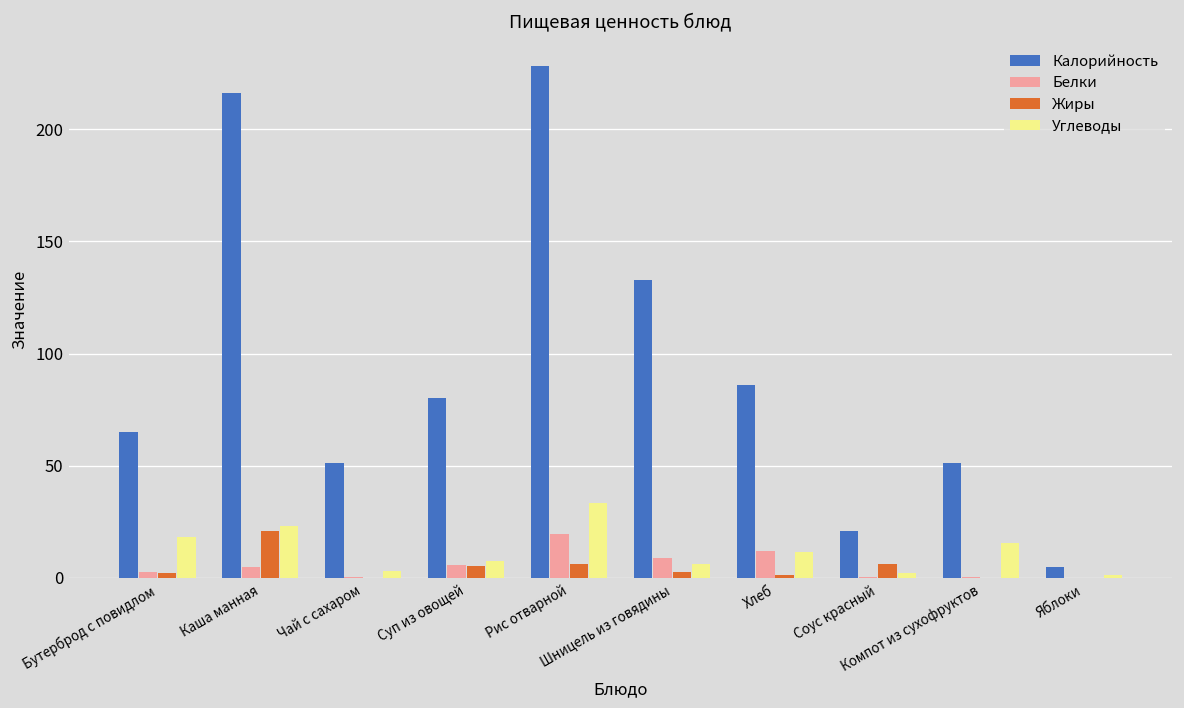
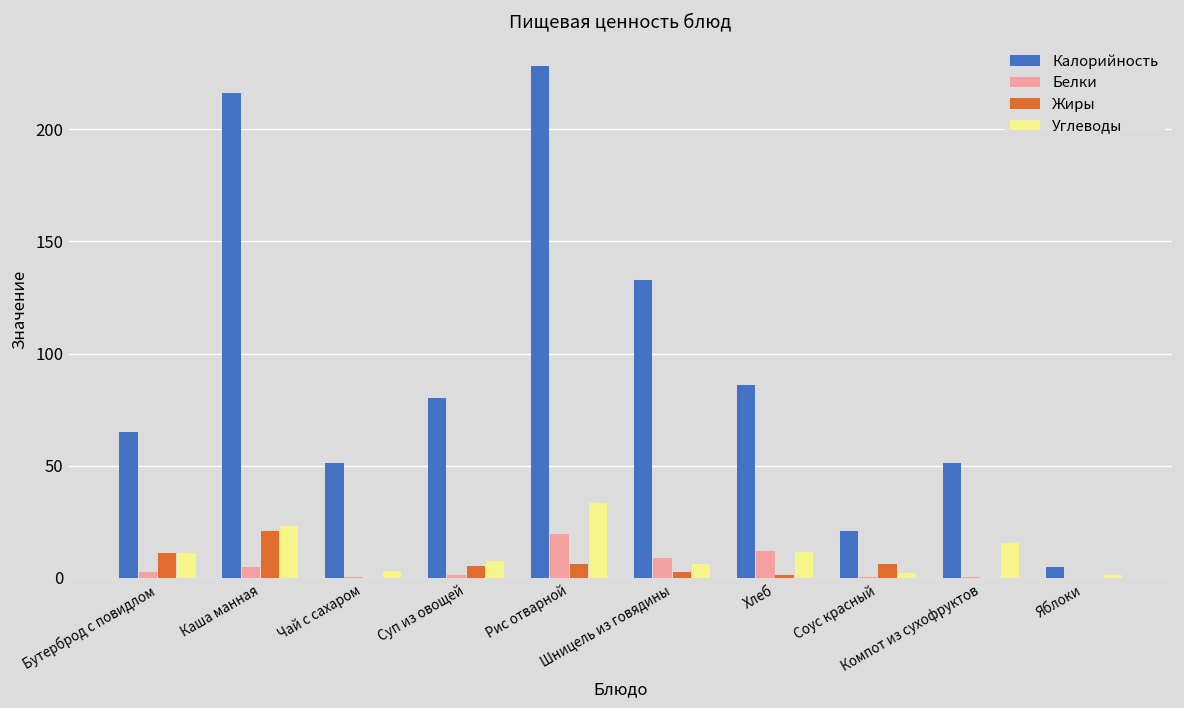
Жиры, Бутерброд с повидлом: 2 -> 11
Углеводы, Бутерброд с повидлом: 18 -> 11
Белки, Суп из овощей: 6 -> 1
